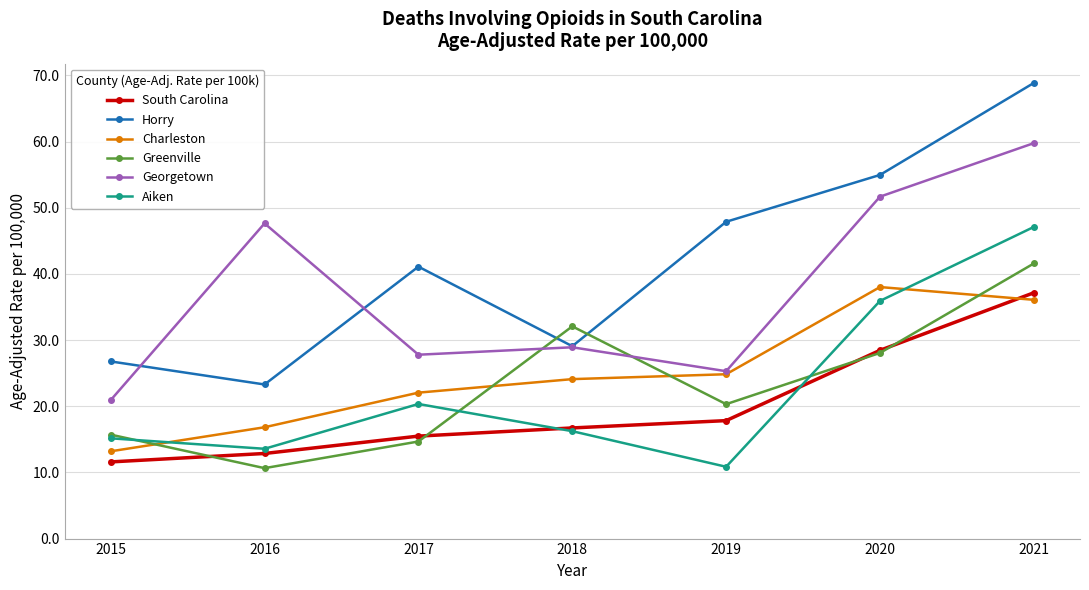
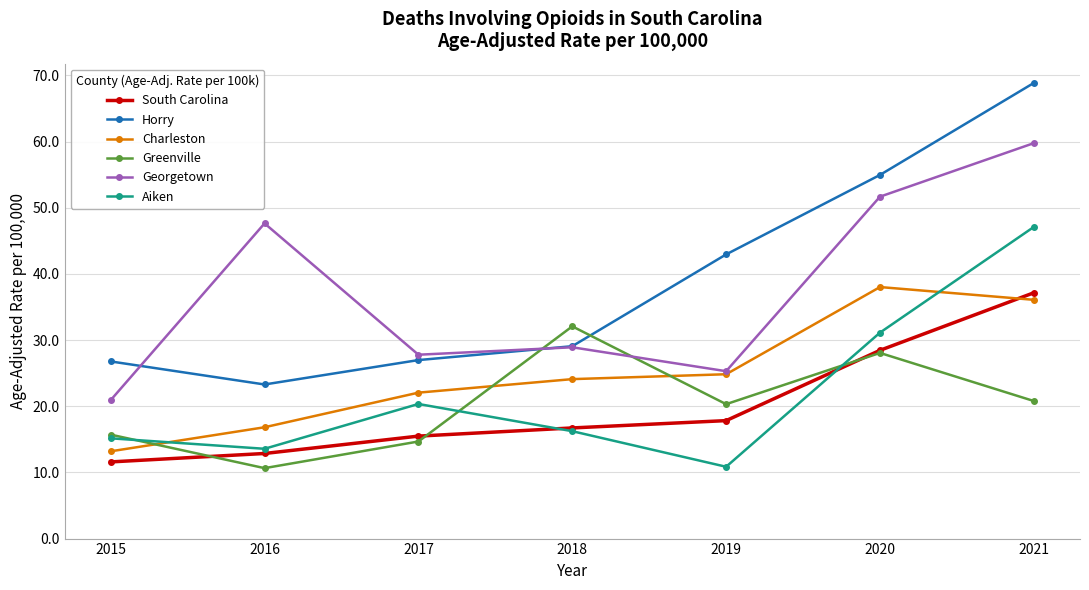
Horry, 2017: 41 -> 27
Horry, 2019: 48 -> 43
Aiken, 2020: 36 -> 31
Greenville, 2021: 42 -> 21
